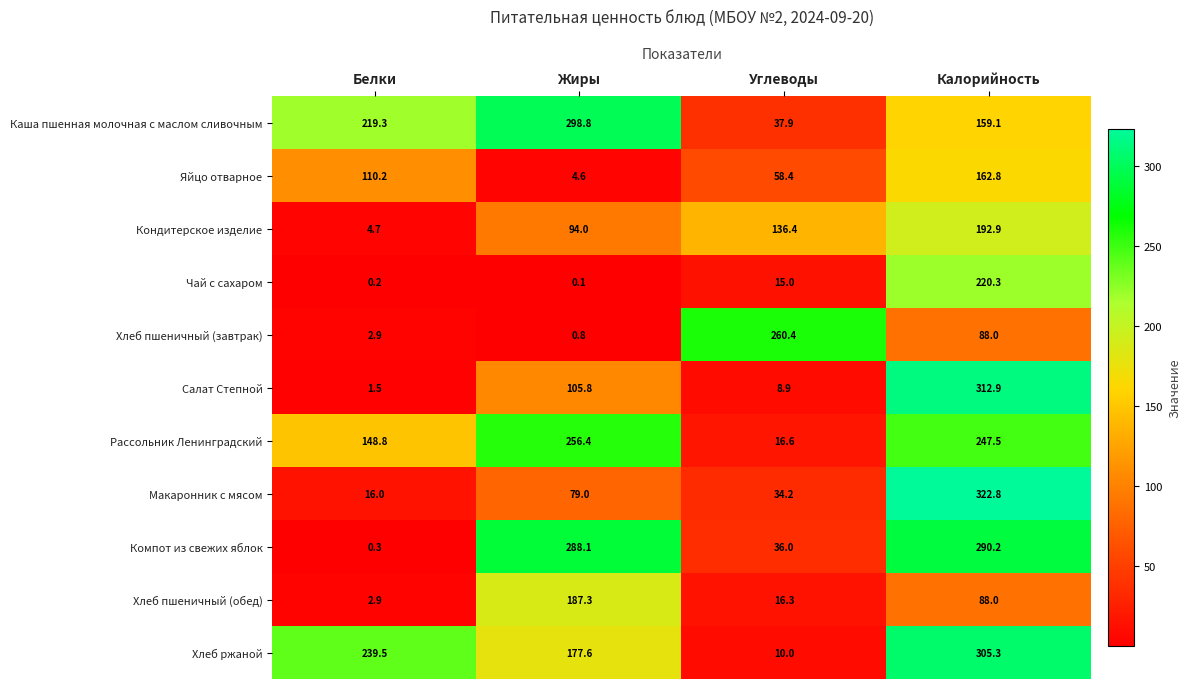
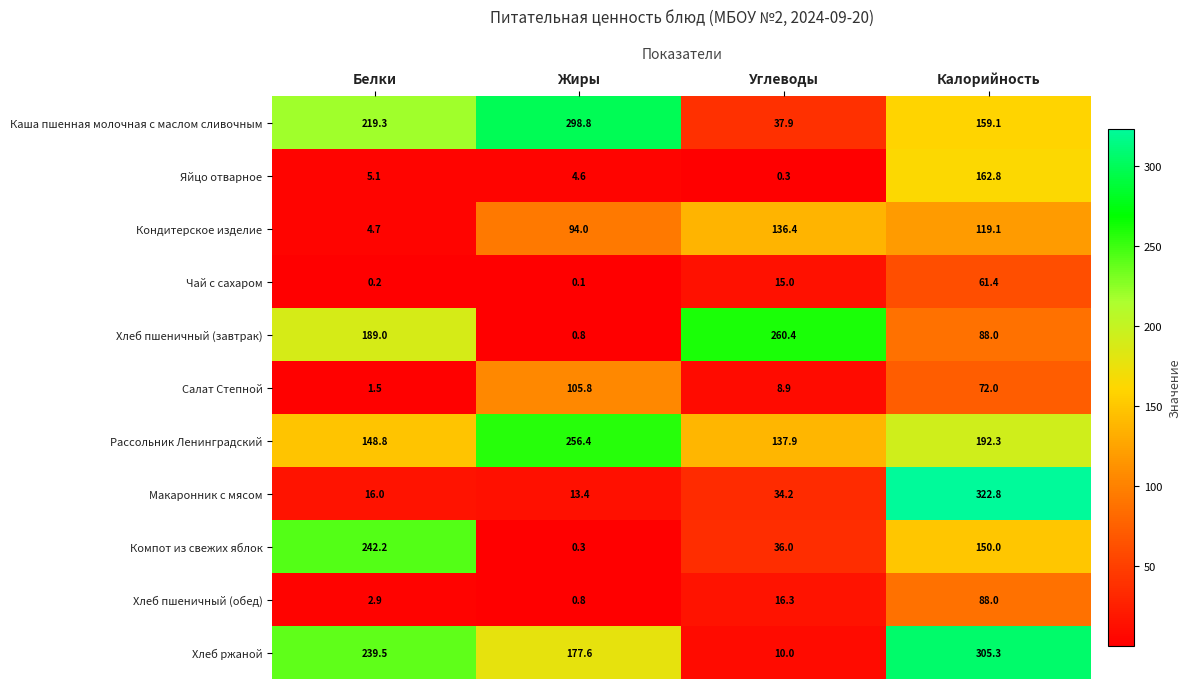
Яйцо отварное, Белки: 110.2 -> 5.1
Яйцо отварное, Углеводы: 58.4 -> 0.3
Кондитерское изделие, Калорийность: 192.9 -> 119.1
Чай с сахаром, Калорийность: 220.3 -> 61.4
Хлеб пшеничный (завтрак), Белки: 2.9 -> 189.0
Салат Степной, Калорийность: 312.9 -> 72.0
Рассольник Ленинградский, Углеводы: 16.6 -> 137.9
Рассольник Ленинградский, Калорийность: 247.5 -> 192.3
Макаронник с мясом, Жиры: 79.0 -> 13.4
Компот из свежих яблок, Белки: 0.3 -> 242.2
Компот из свежих яблок, Жиры: 288.1 -> 0.3
Компот из свежих яблок, Калорийность: 290.2 -> 150.0
Хлеб пшеничный (обед), Жиры: 187.3 -> 0.8
